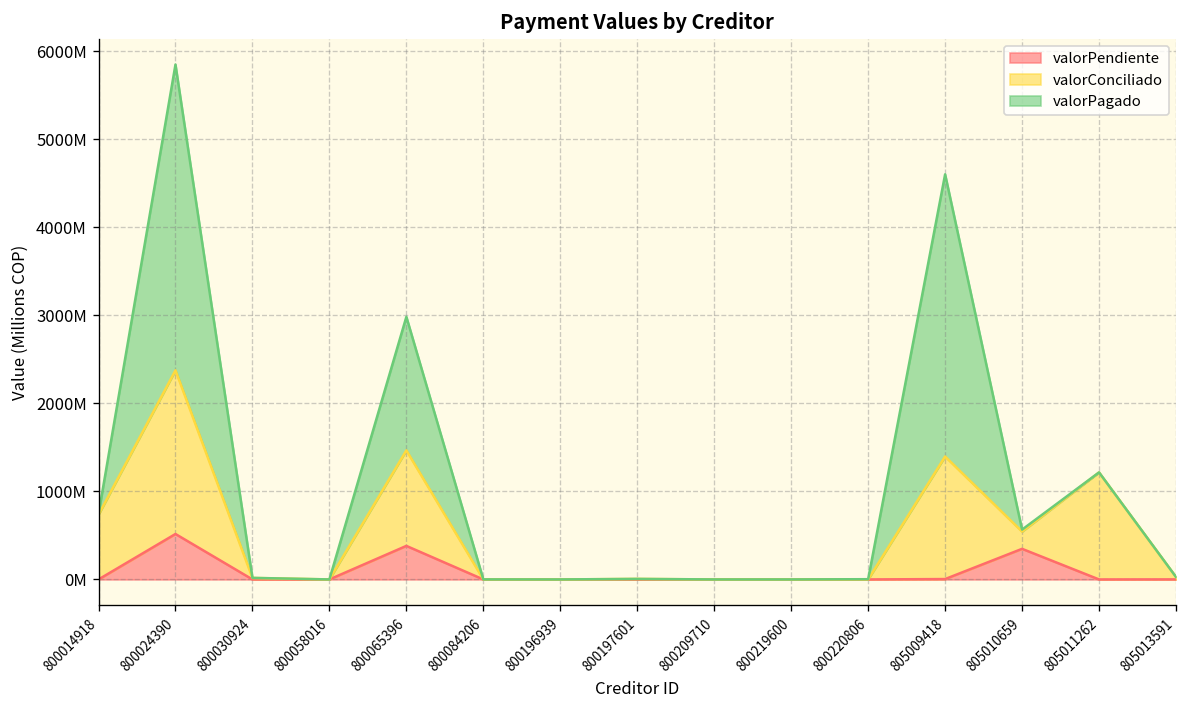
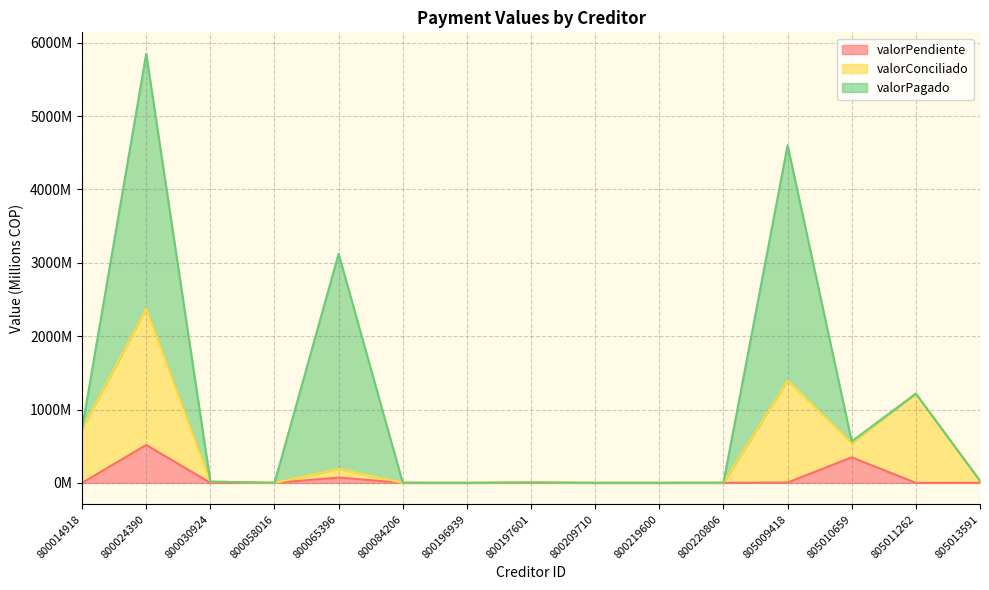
valorPendiente, 800065396: 400000000 -> 100000000
valorConciliado, 800065396: 1100000000 -> 100000000
valorPagado, 800065396: 1500000000 -> 2900000000
